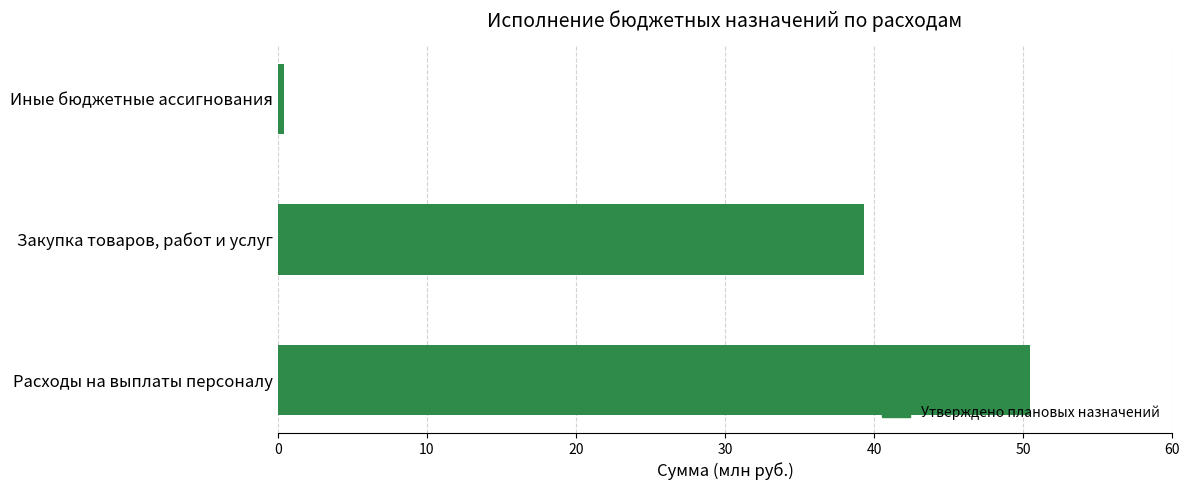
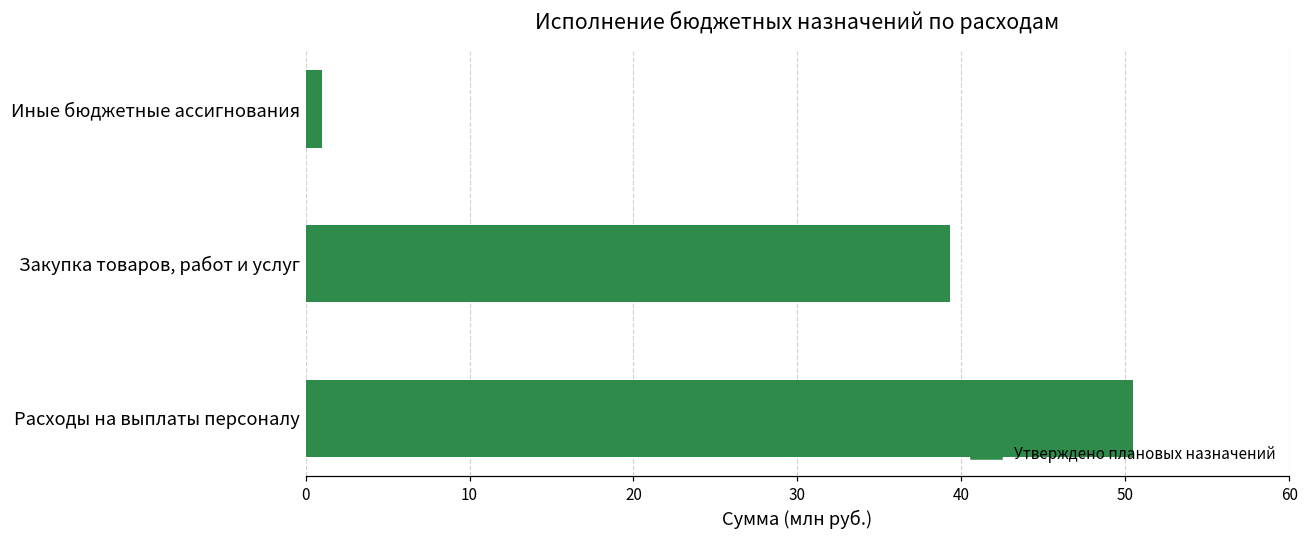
Иные бюджетные ассигнования: 0.4 -> 1.0
